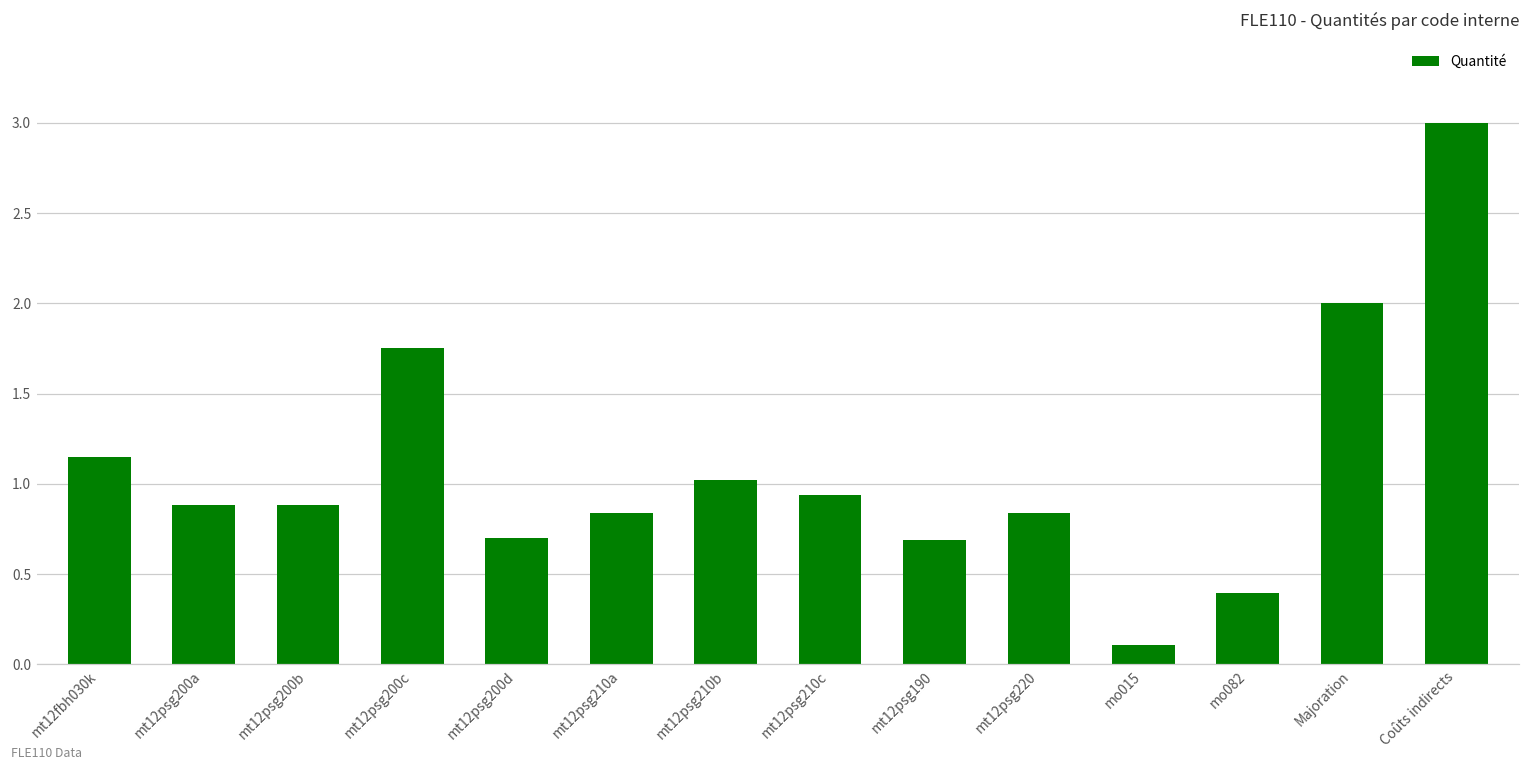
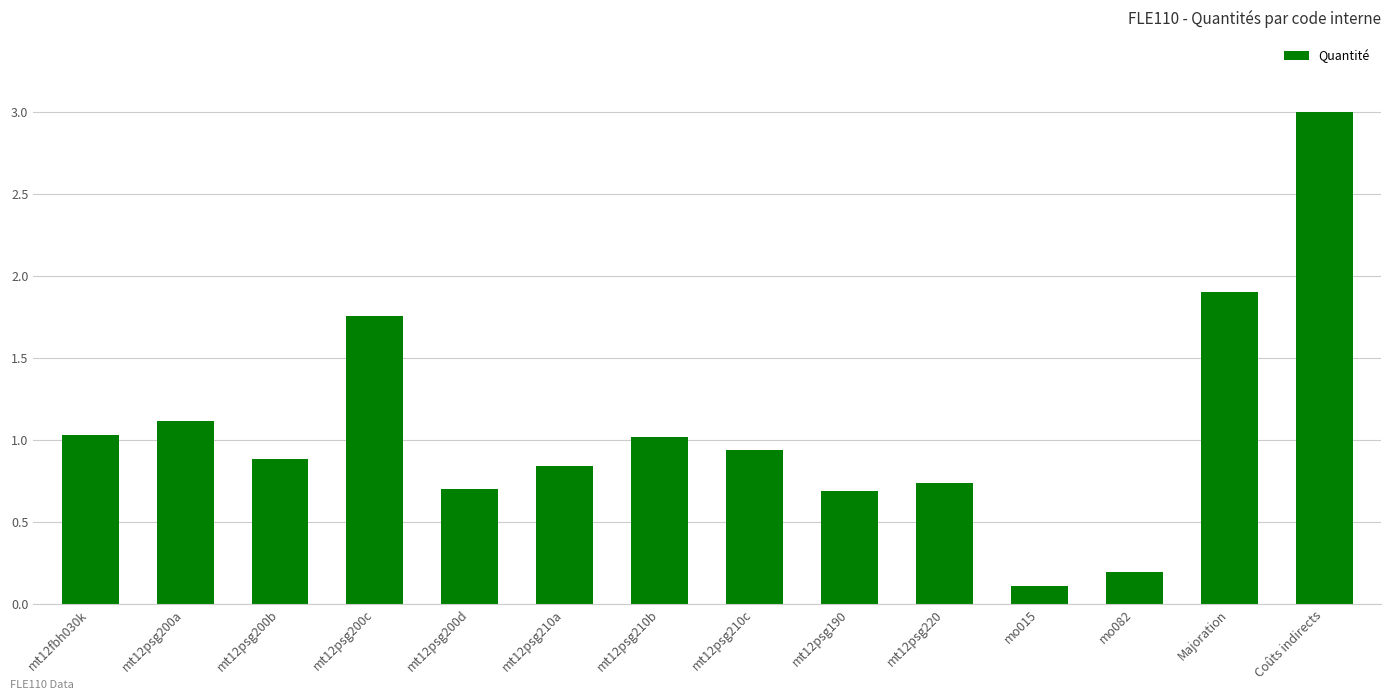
mt12fbh030k: 1.15 -> 1.03
mt12psg200a: 0.88 -> 1.12
mt12psg220: 0.84 -> 0.74
mo082: 0.40 -> 0.20
Majoration: 2.0 -> 1.9
